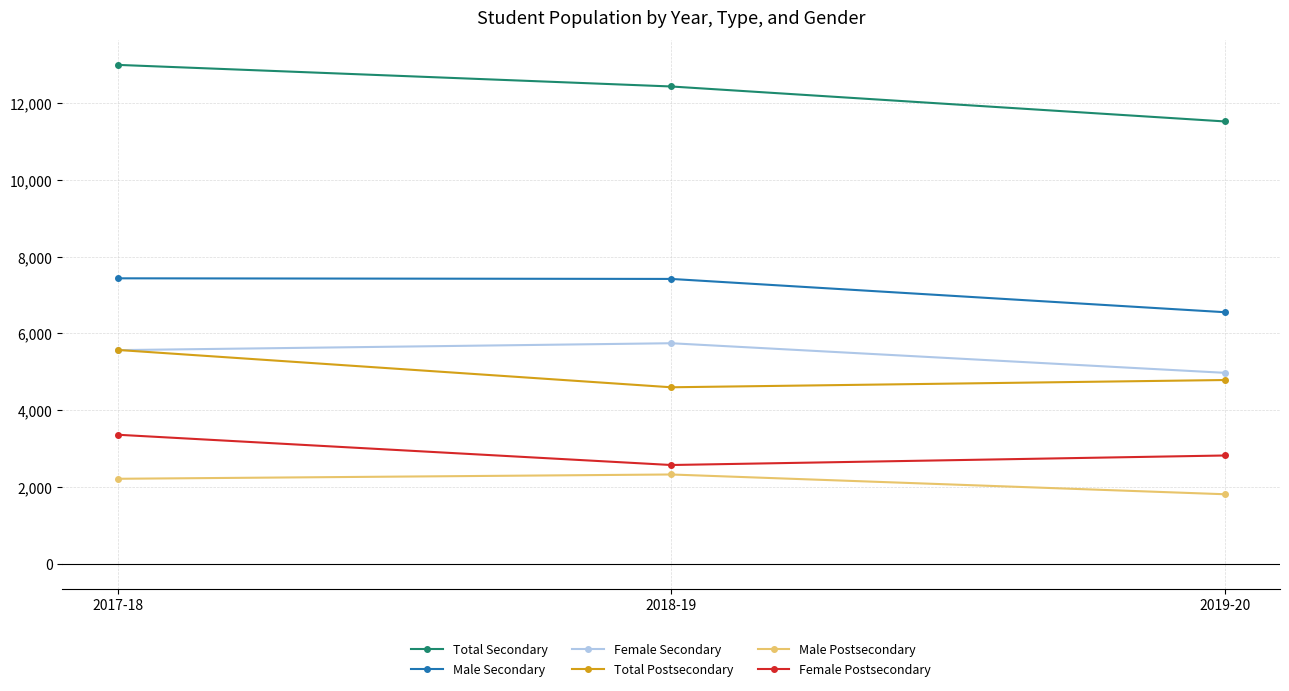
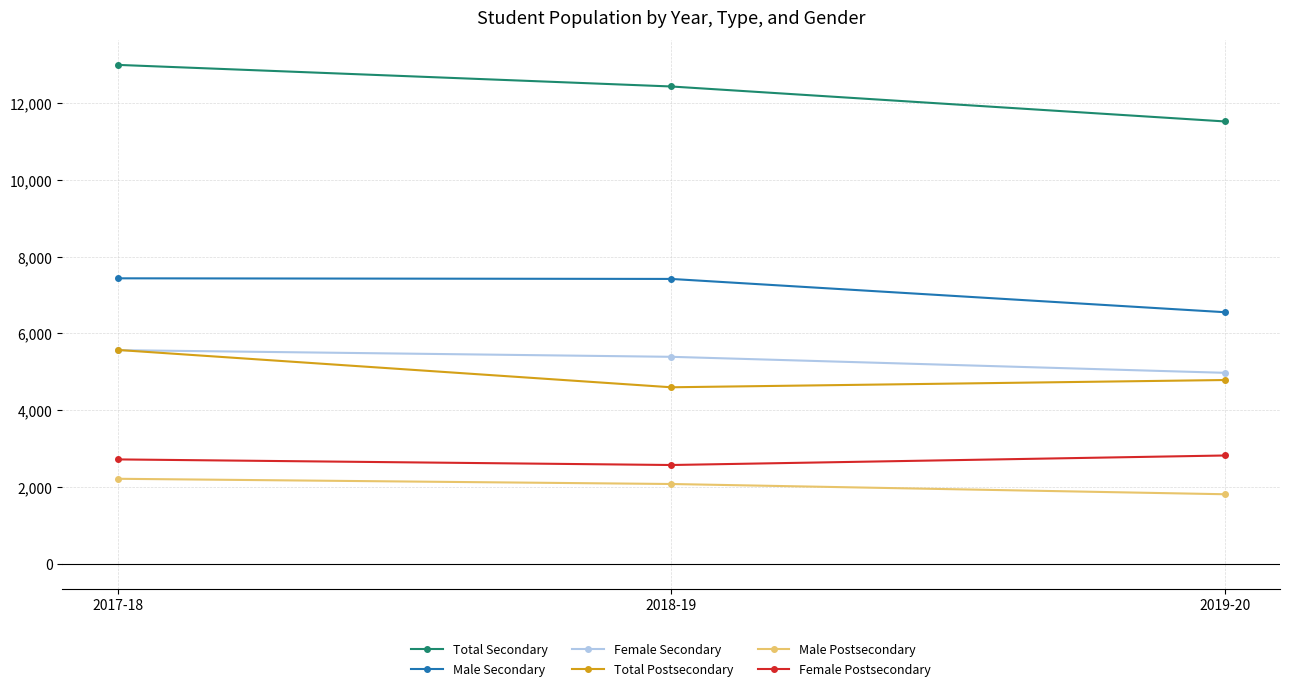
Female Postsecondary, 2017-18: 3,400 -> 2,700
Female Secondary, 2018-19: 5,700 -> 5,400
Male Postsecondary, 2018-19: 2,300 -> 2,100
